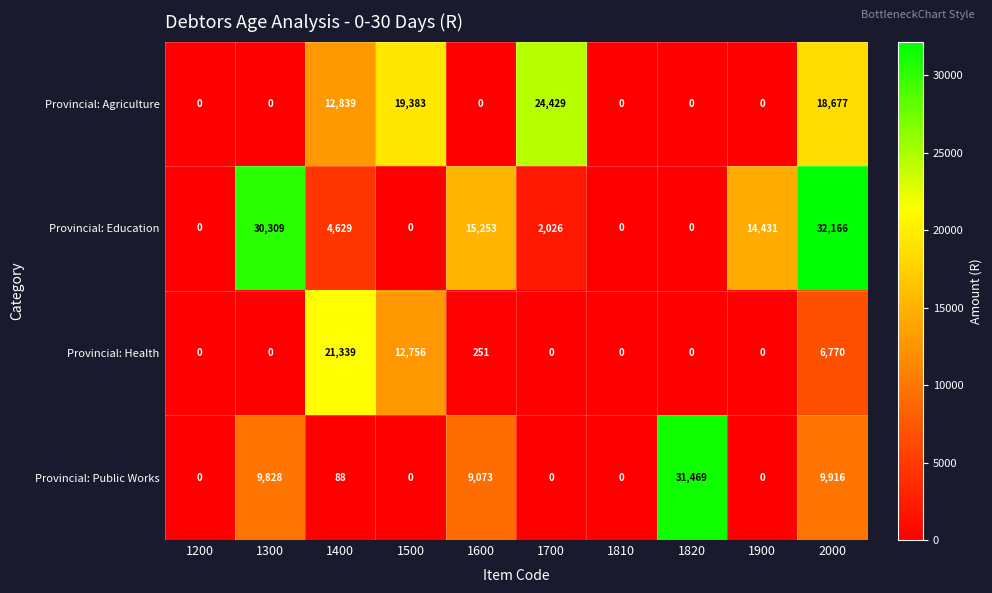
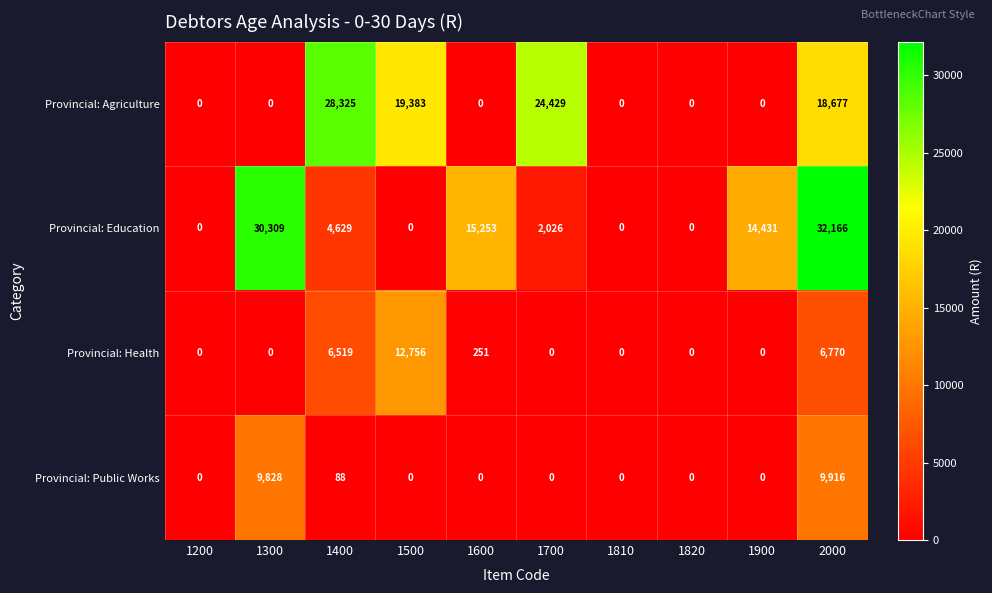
Provincial: Agriculture, 1400: 12,839 -> 28,325
Provincial: Health, 1400: 21,339 -> 6,519
Provincial: Public Works, 1600: 9,073 -> 0
Provincial: Public Works, 1820: 31,469 -> 0
